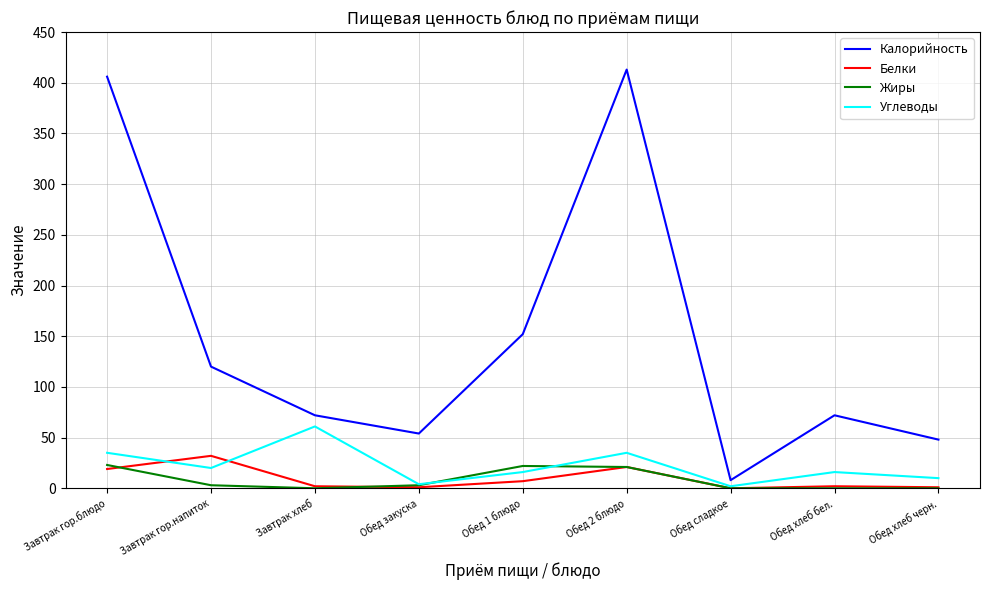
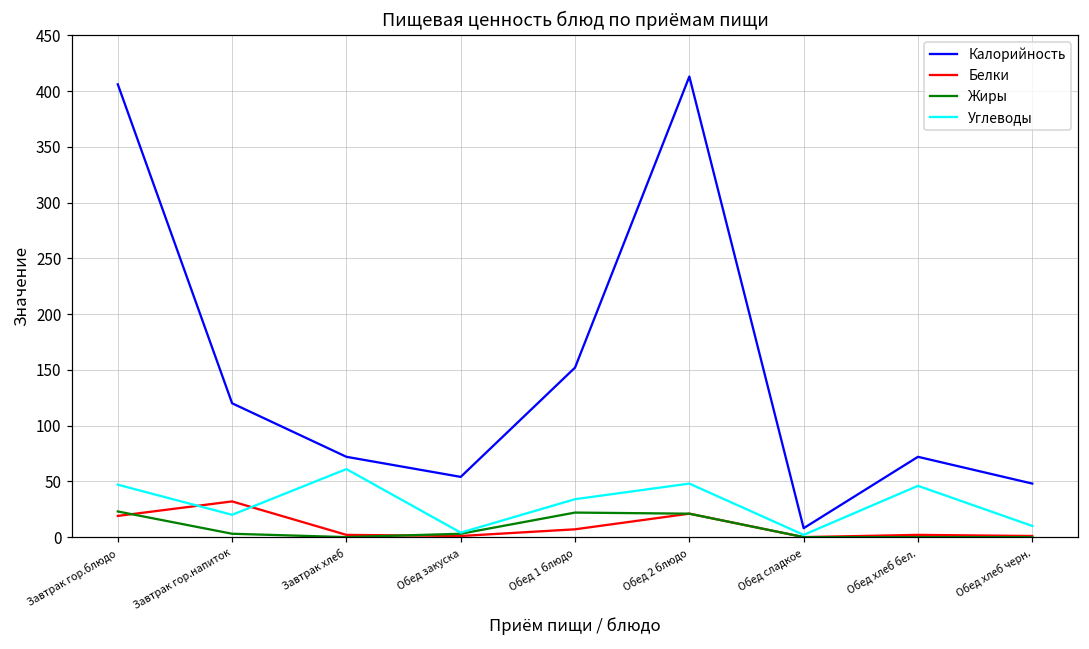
Углеводы, Завтрак гор.блюдо: 35 -> 47
Углеводы, Обед 1 блюдо: 16 -> 34
Углеводы, Обед 2 блюдо: 35 -> 48
Углеводы, Обед хлеб бел.: 16 -> 46
